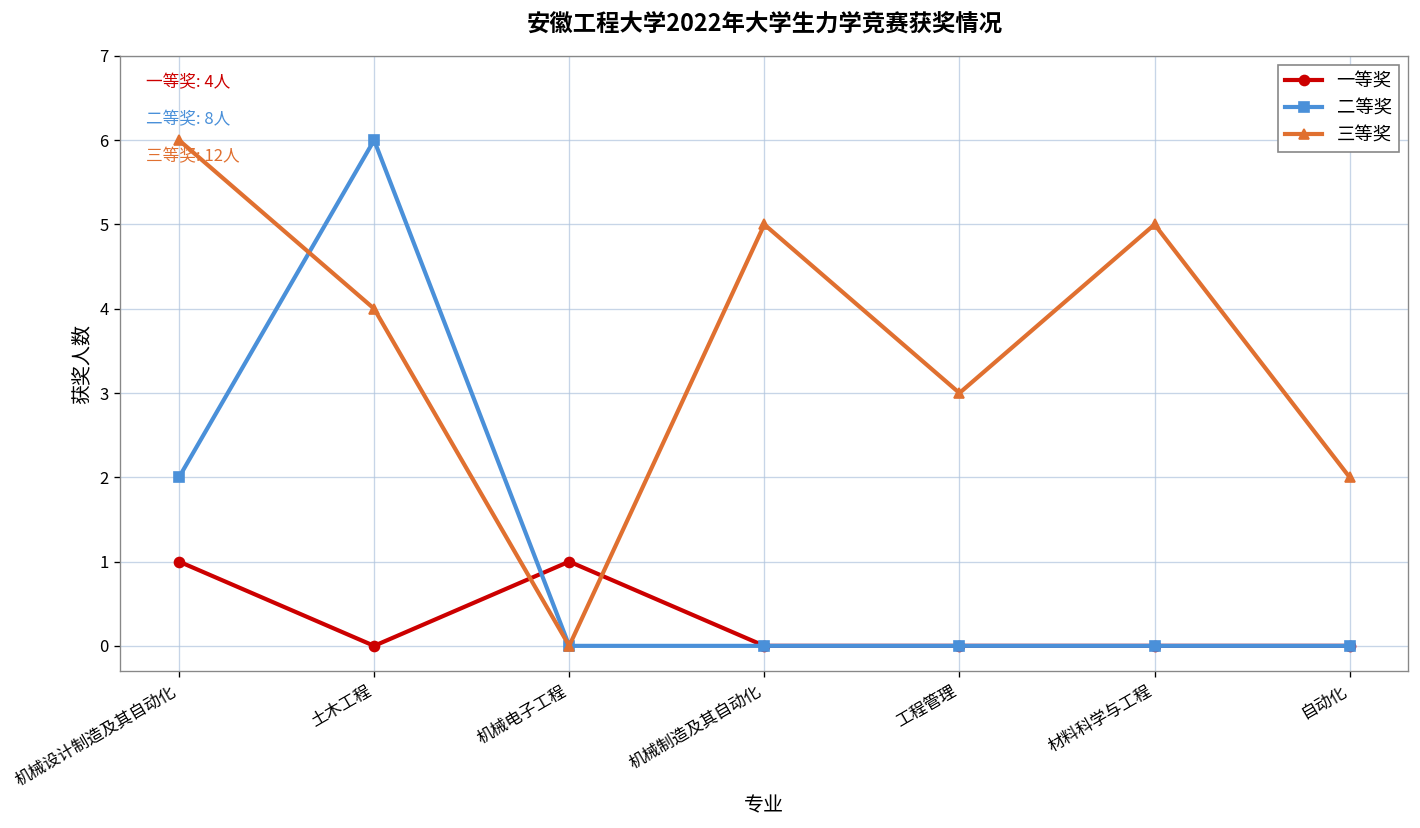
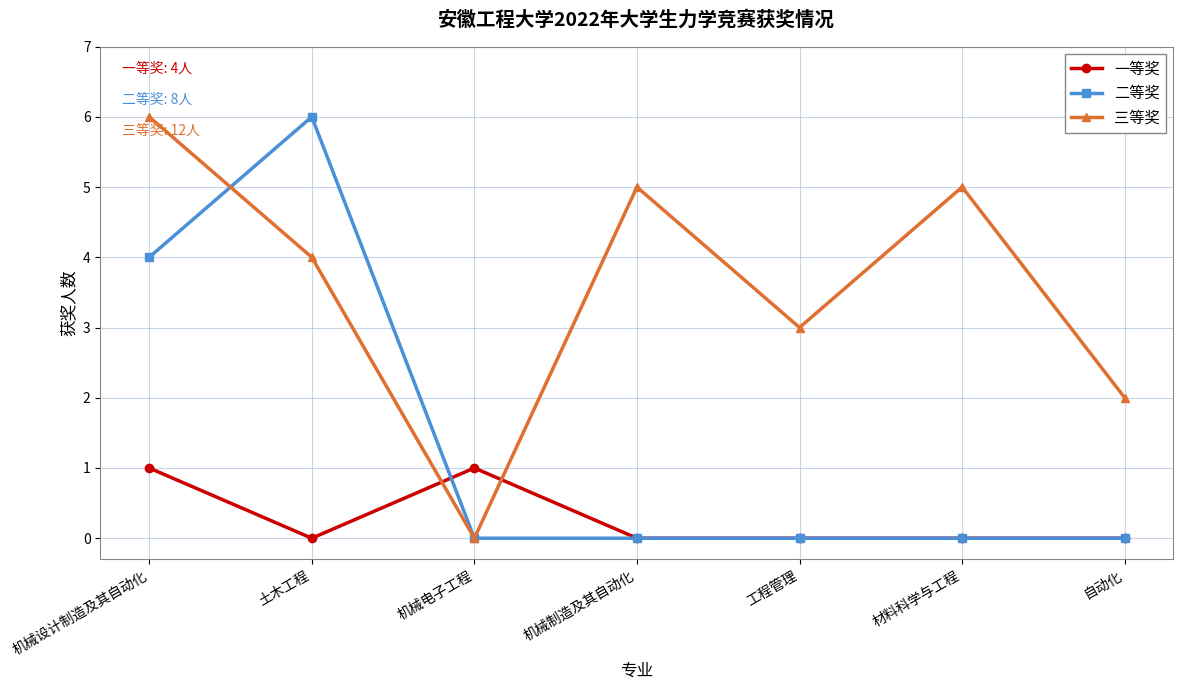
二等奖, 机械设计制造及其自动化: 2 -> 4
